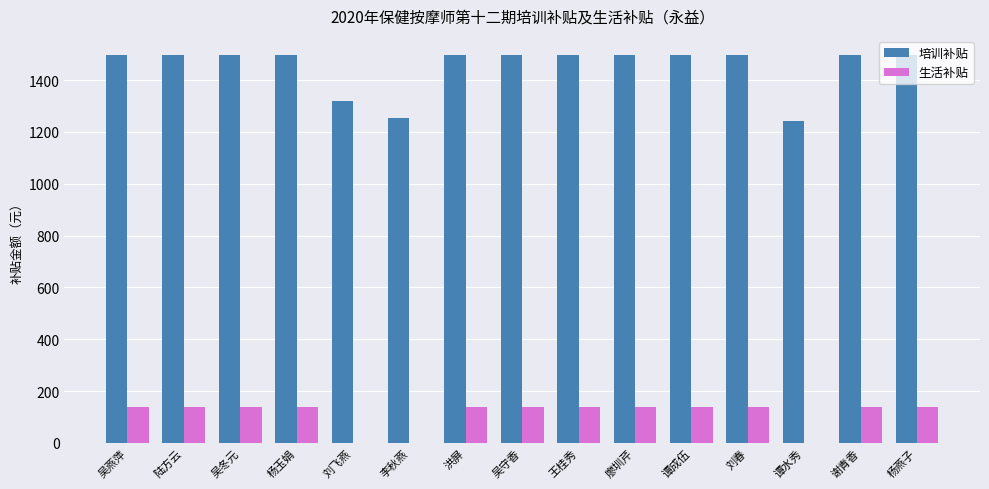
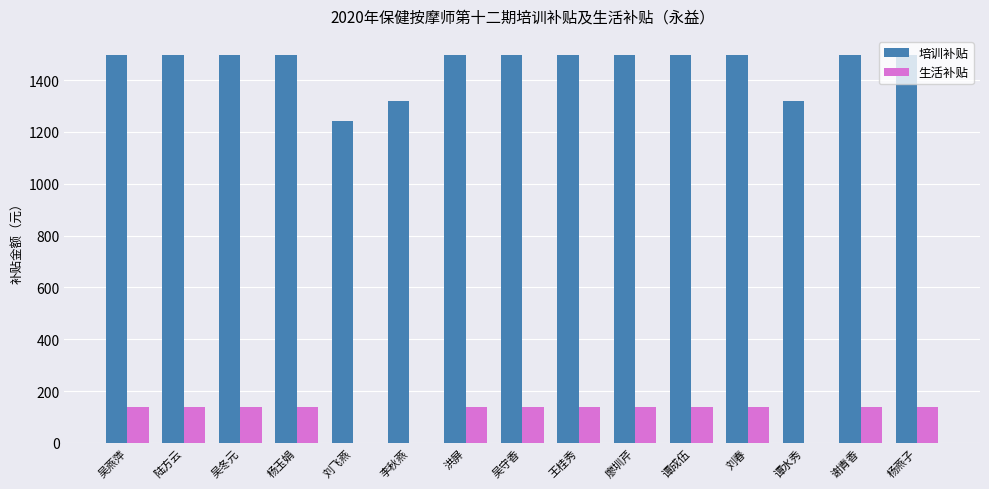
培训补贴, 刘飞燕: 1320 -> 1240
培训补贴, 李秋燕: 1250 -> 1320
培训补贴, 谭水秀: 1240 -> 1320
